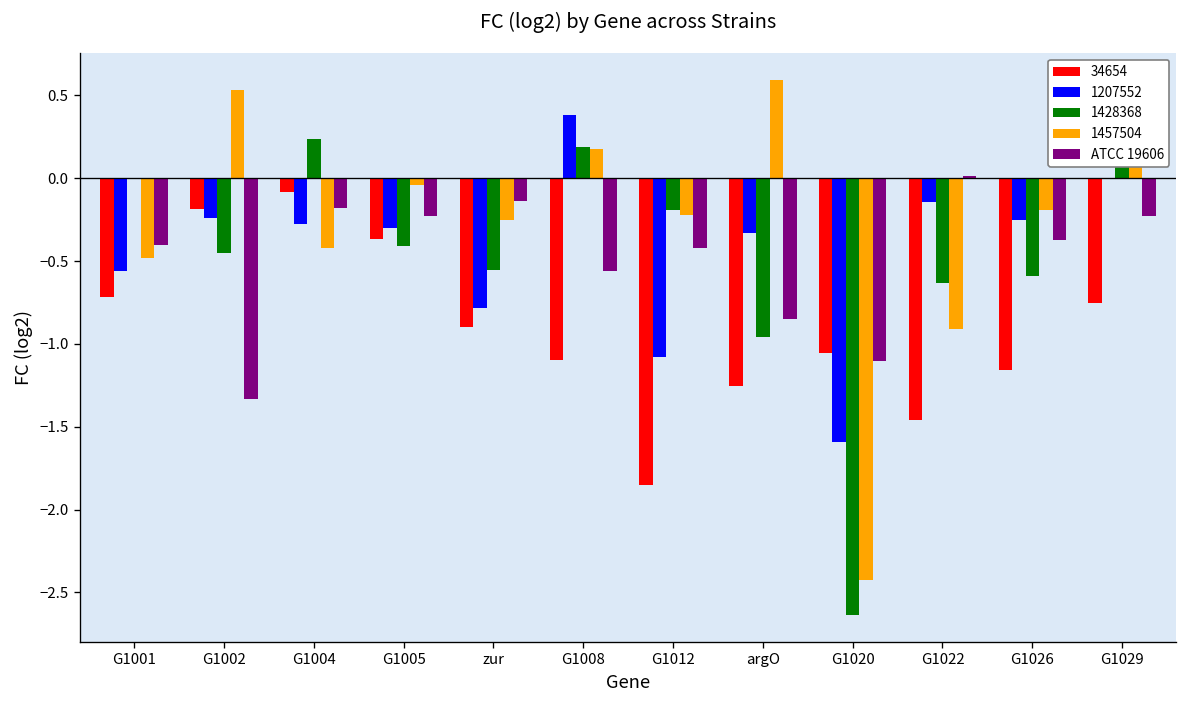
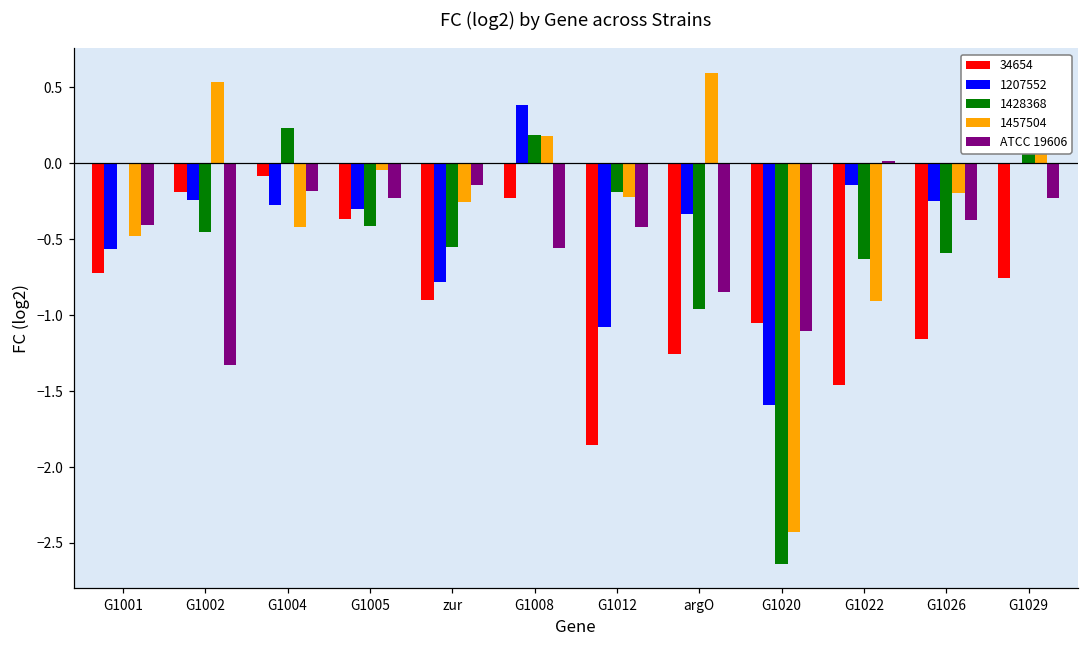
34654, G1008: -1.10 -> -0.23
